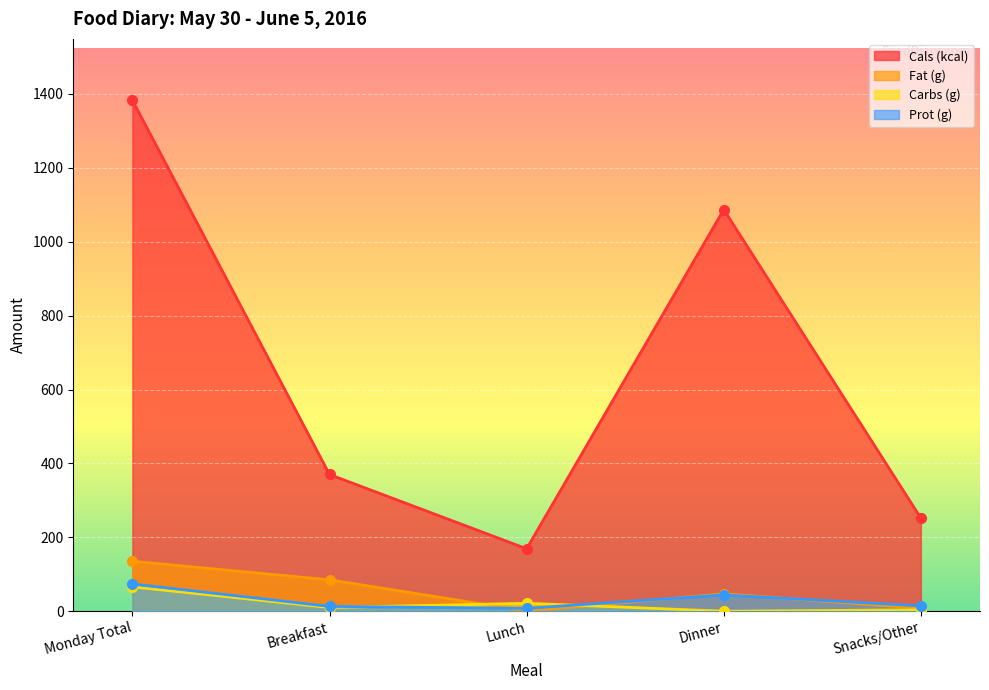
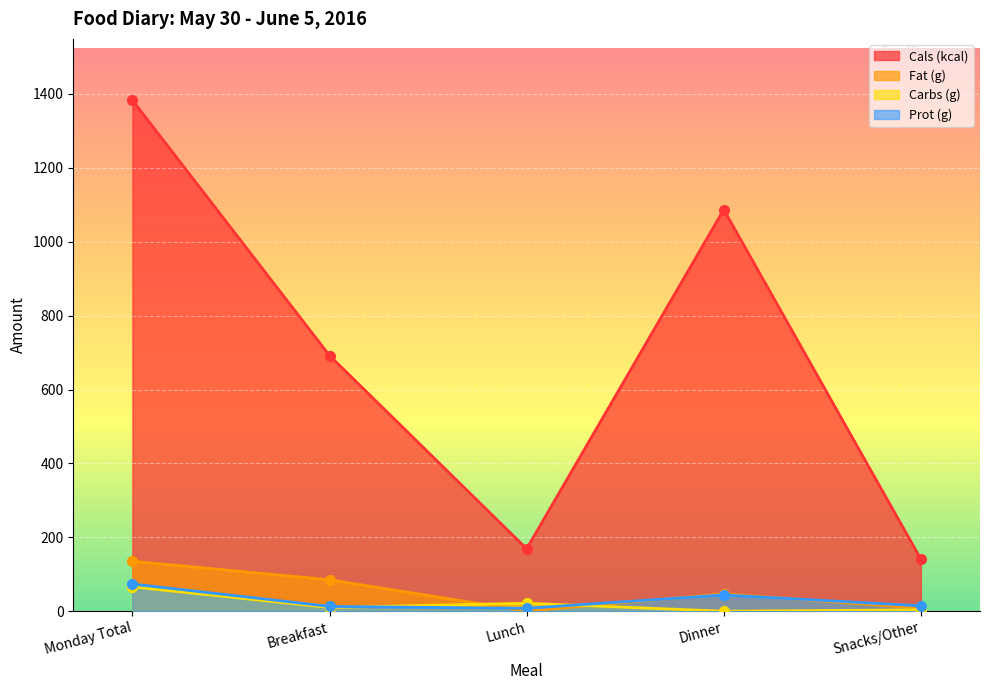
Cals (kcal), Breakfast: 370 -> 690
Cals (kcal), Snacks/Other: 250 -> 140
